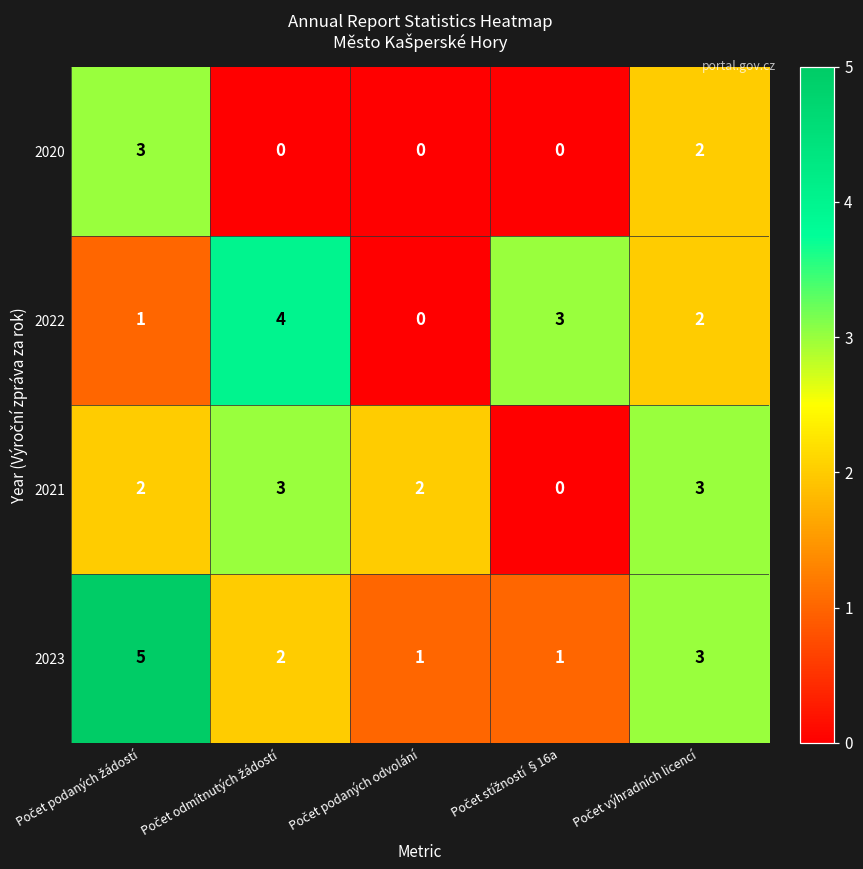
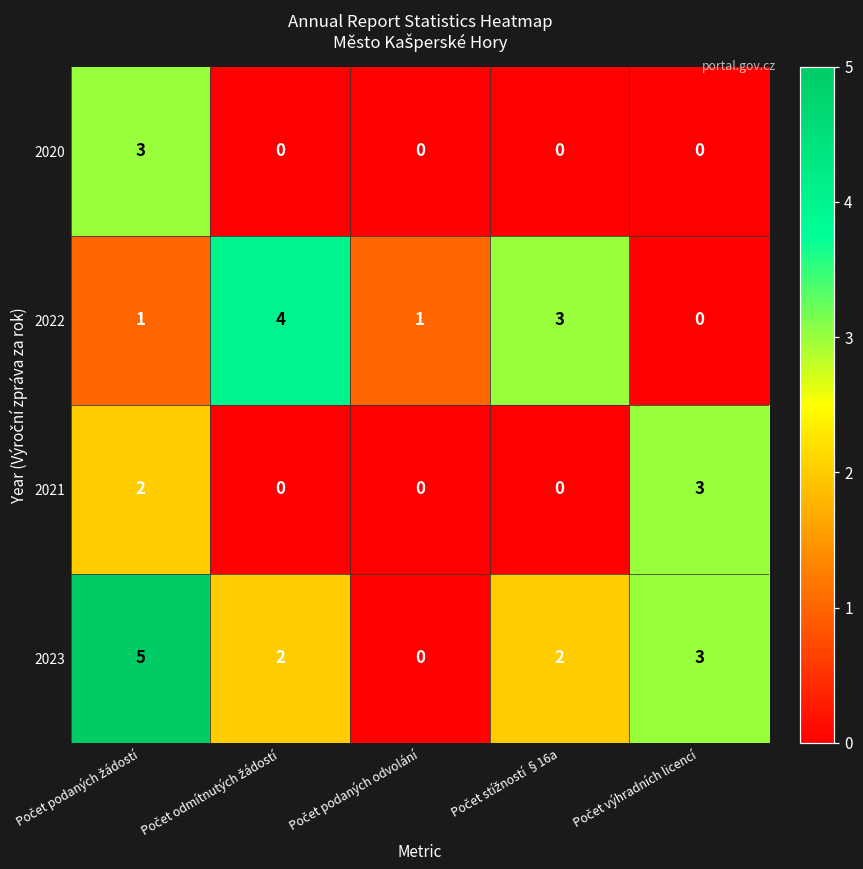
2020, Počet výhradních licencí: 2 -> 0
2022, Počet podaných odvolání: 0 -> 1
2022, Počet výhradních licencí: 2 -> 0
2021, Počet odmítnutých žádostí: 3 -> 0
2021, Počet podaných odvolání: 2 -> 0
2023, Počet podaných odvolání: 1 -> 0
2023, Počet stížností §16a: 1 -> 2
